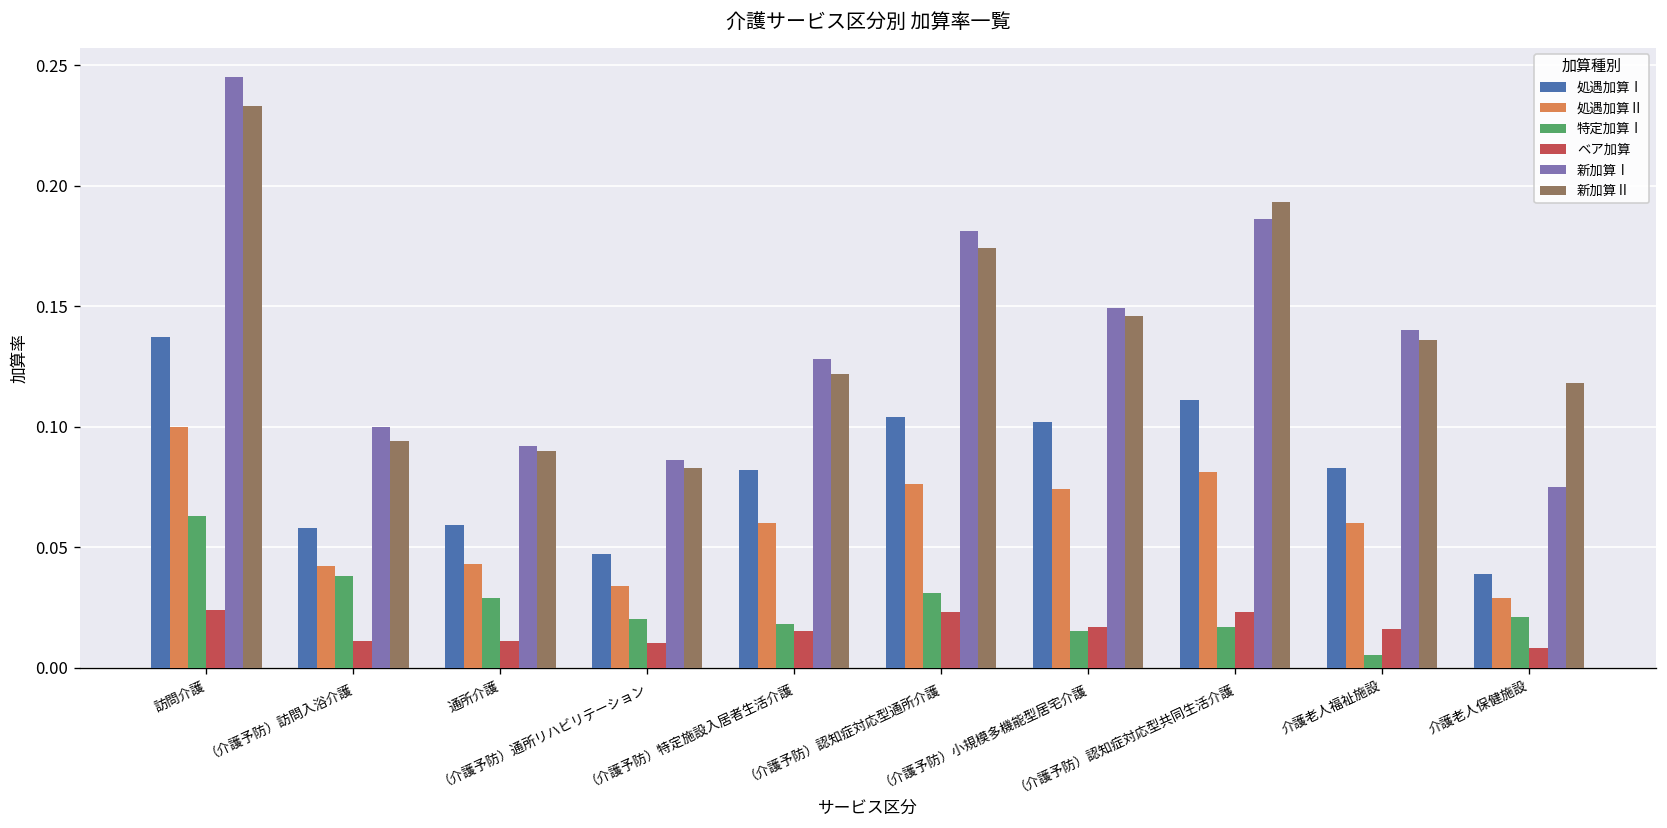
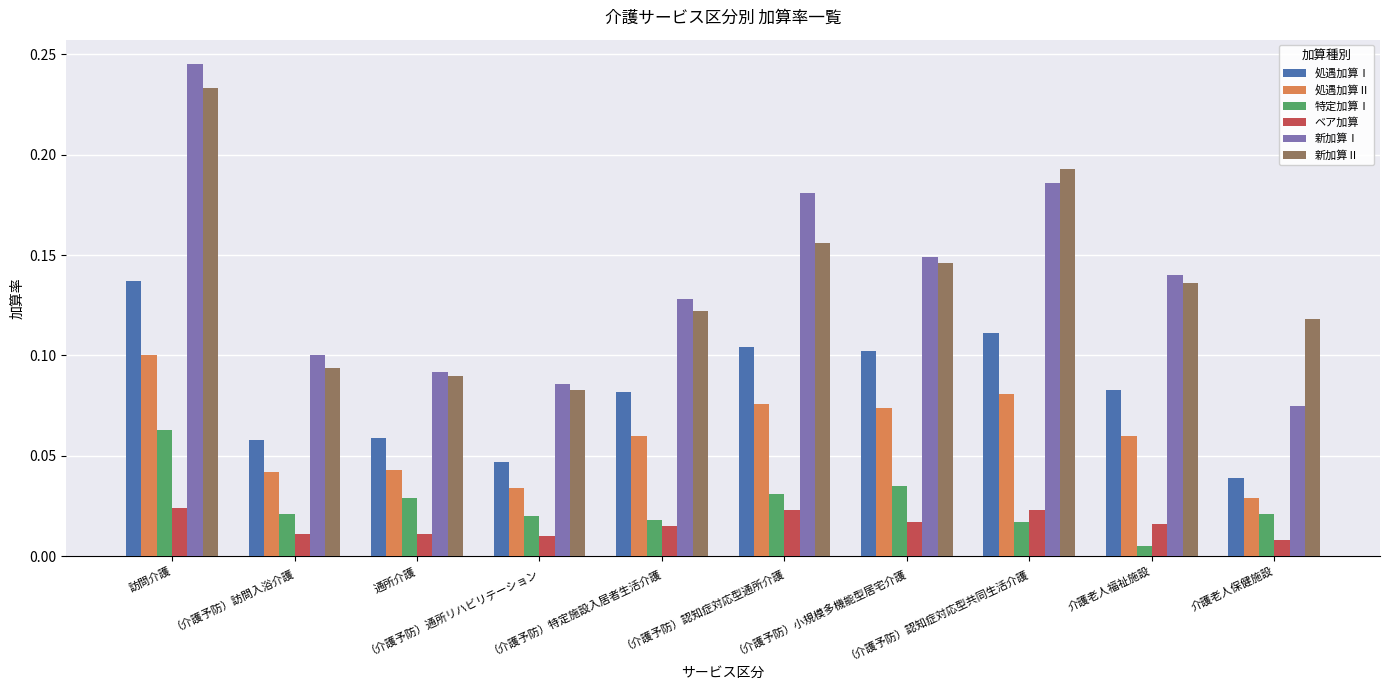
特定加算Ⅰ, （介護予防）訪問入浴介護: 0.038 -> 0.021
新加算Ⅱ, （介護予防）認知症対応型通所介護: 0.174 -> 0.156
特定加算Ⅰ, （介護予防）小規模多機能型居宅介護: 0.015 -> 0.035
